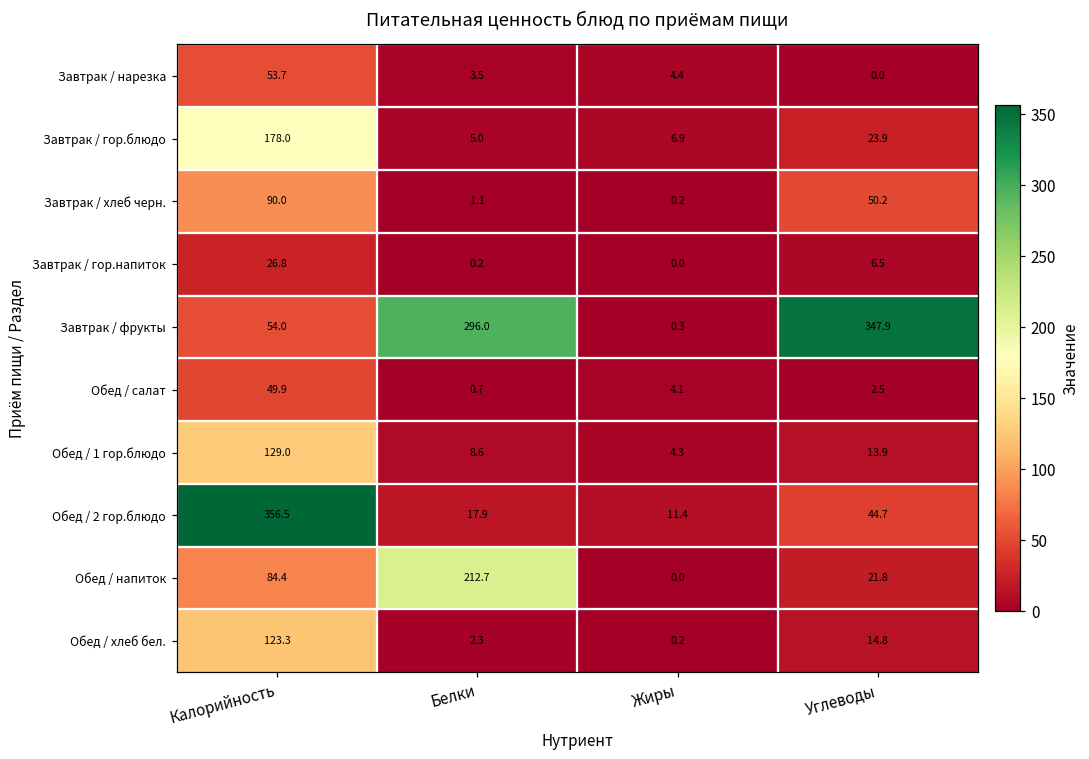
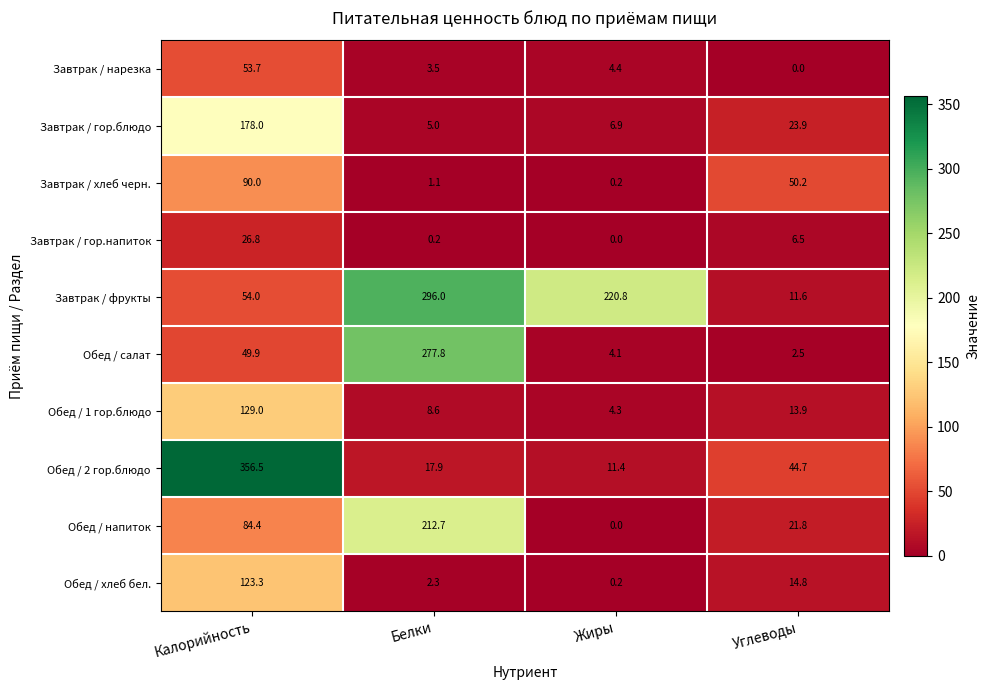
Завтрак / фрукты, Жиры: 0.3 -> 220.8
Завтрак / фрукты, Углеводы: 347.9 -> 11.6
Обед / салат, Белки: 0.7 -> 277.8
